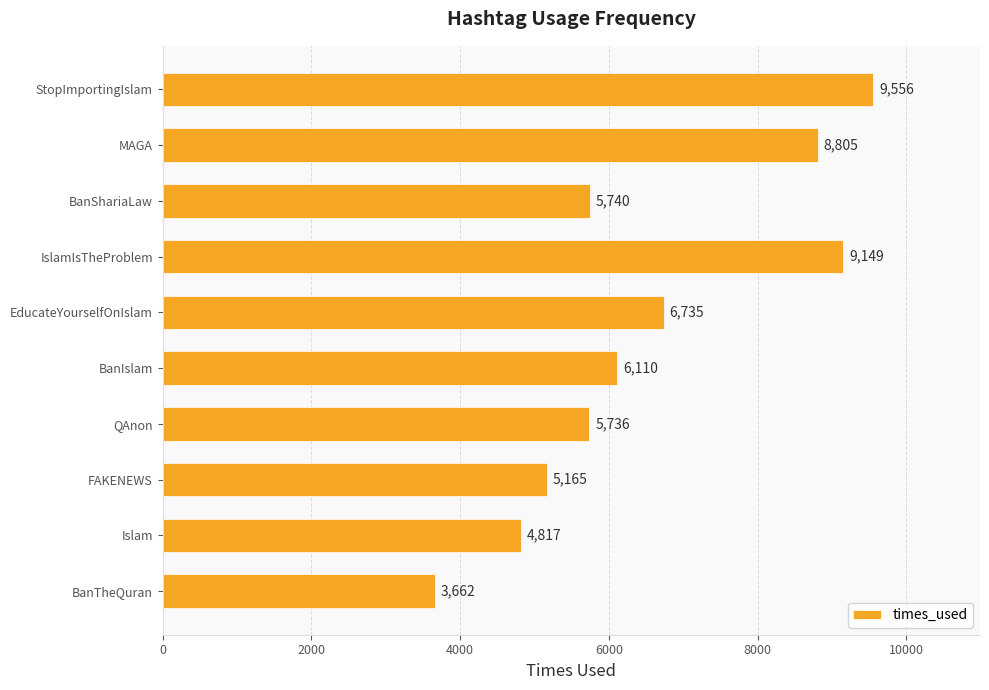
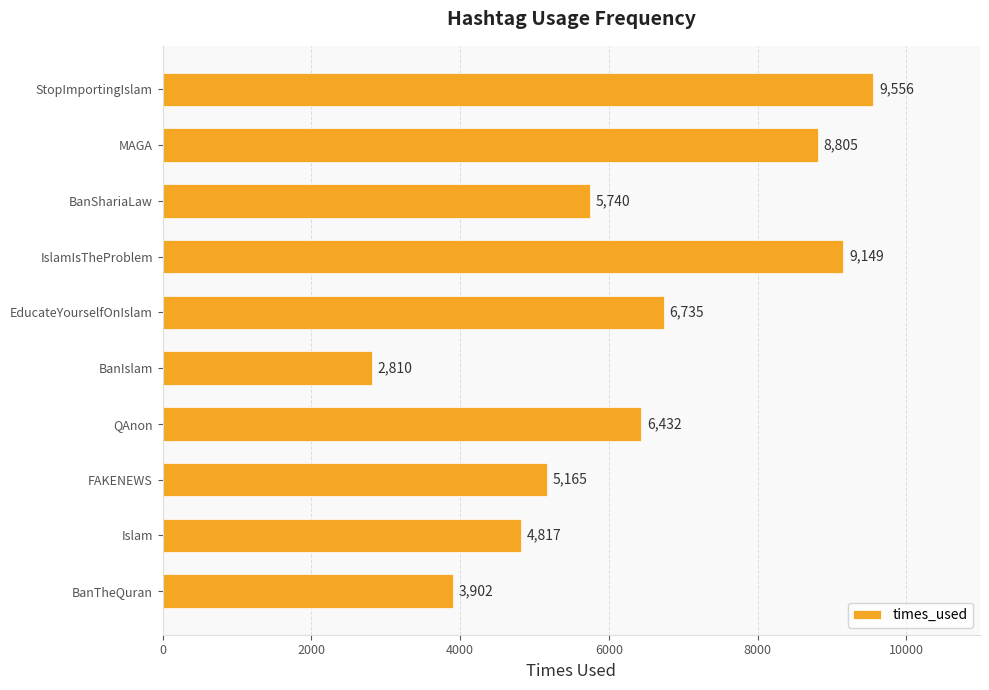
BanIslam: 6,110 -> 2,810
QAnon: 5,736 -> 6,432
BanTheQuran: 3,662 -> 3,902
